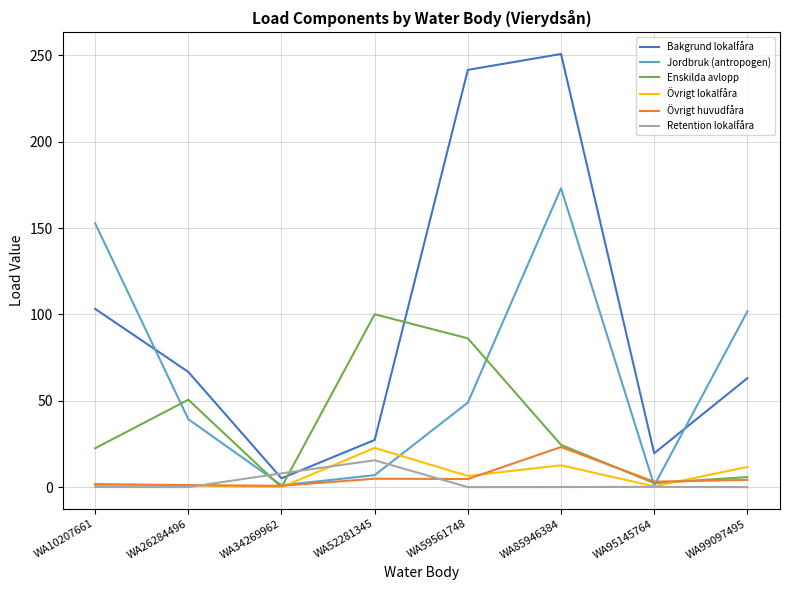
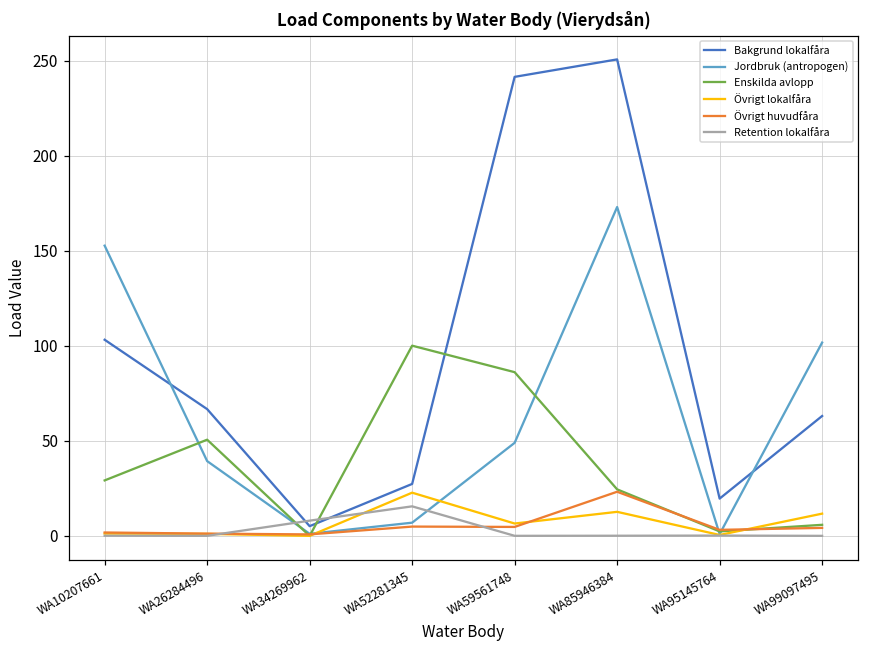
Enskilda avlopp, WA10207661: 23 -> 29
